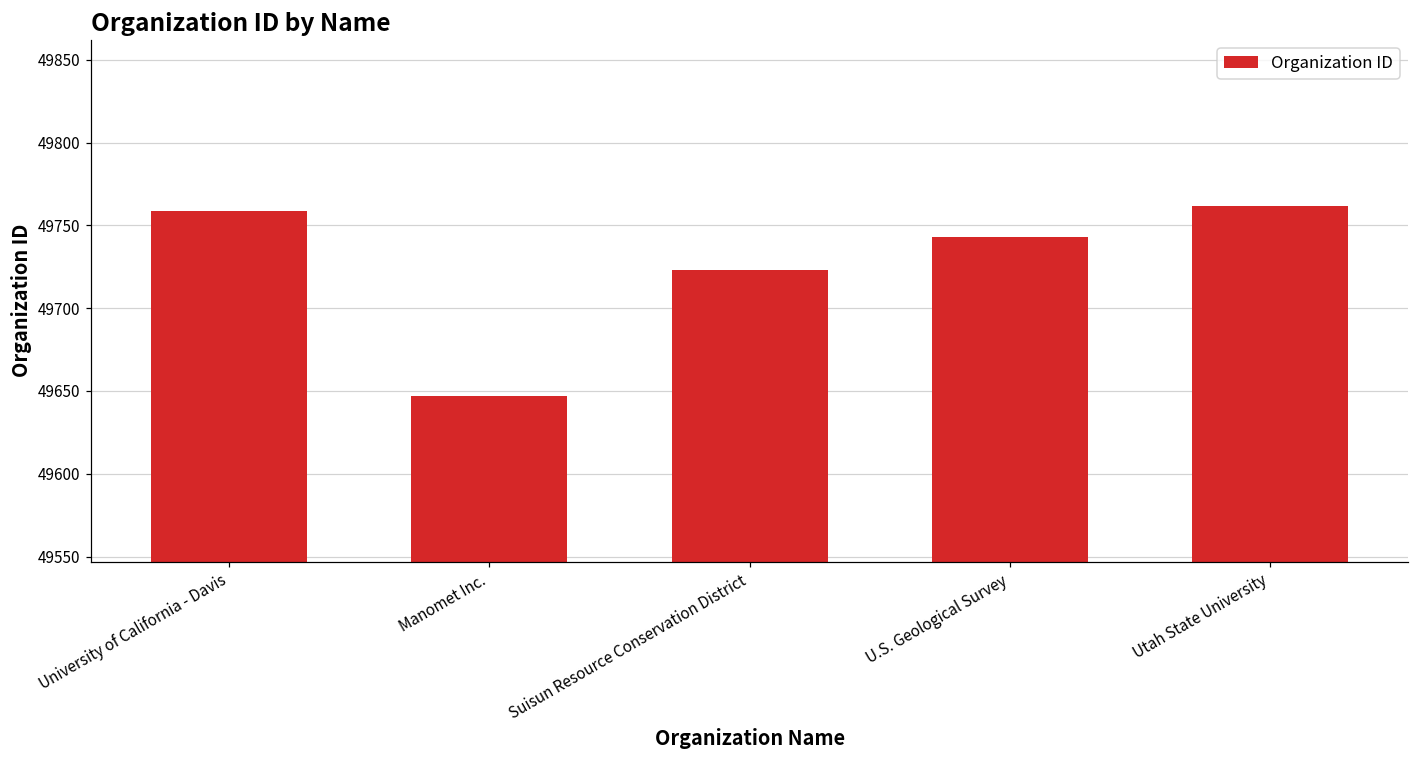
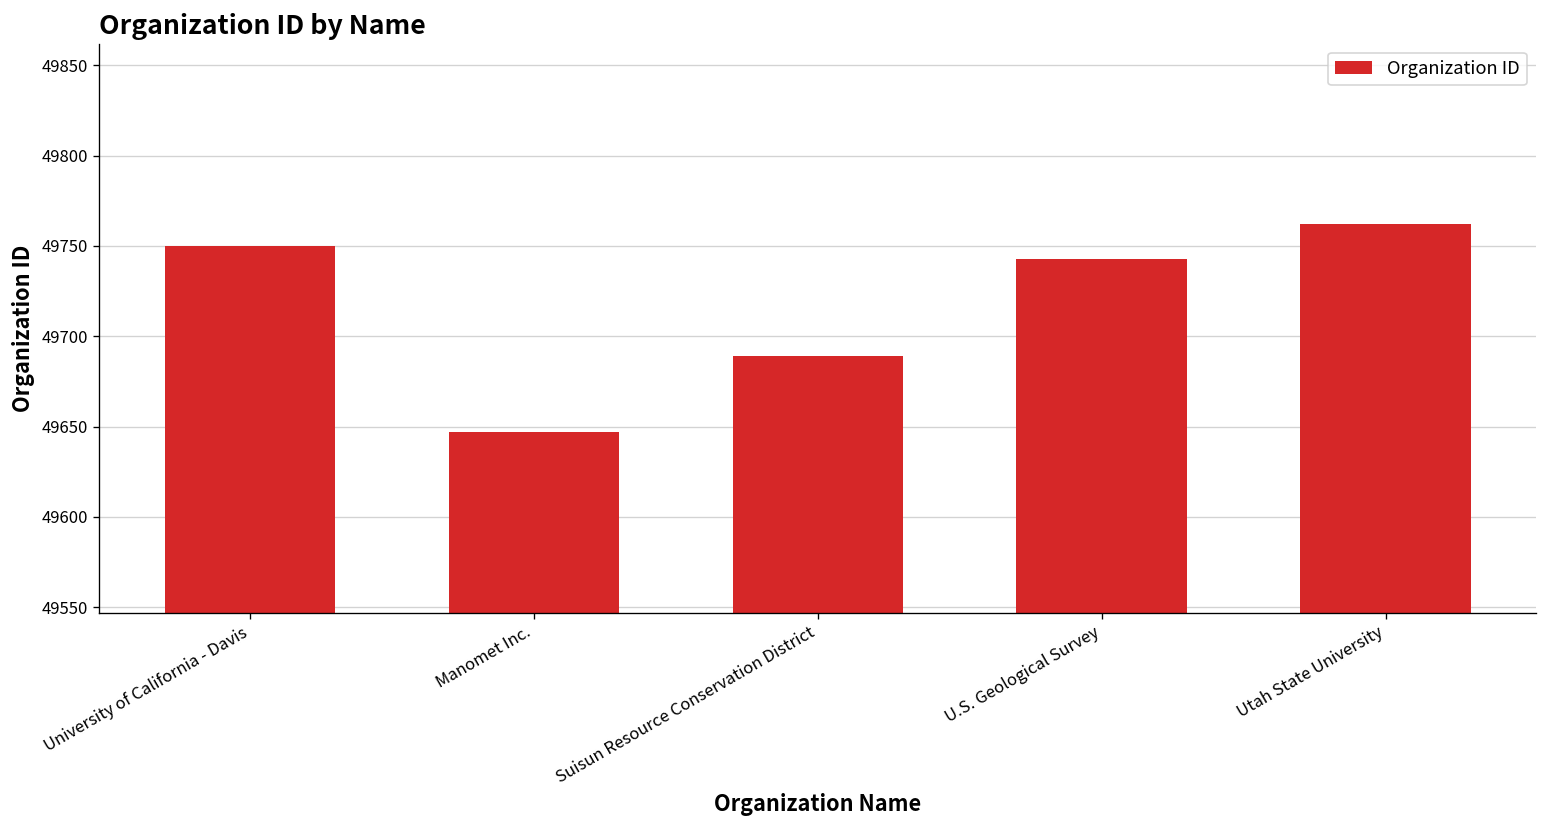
University of California - Davis: 49759 -> 49750
Suisun Resource Conservation District: 49723 -> 49689
